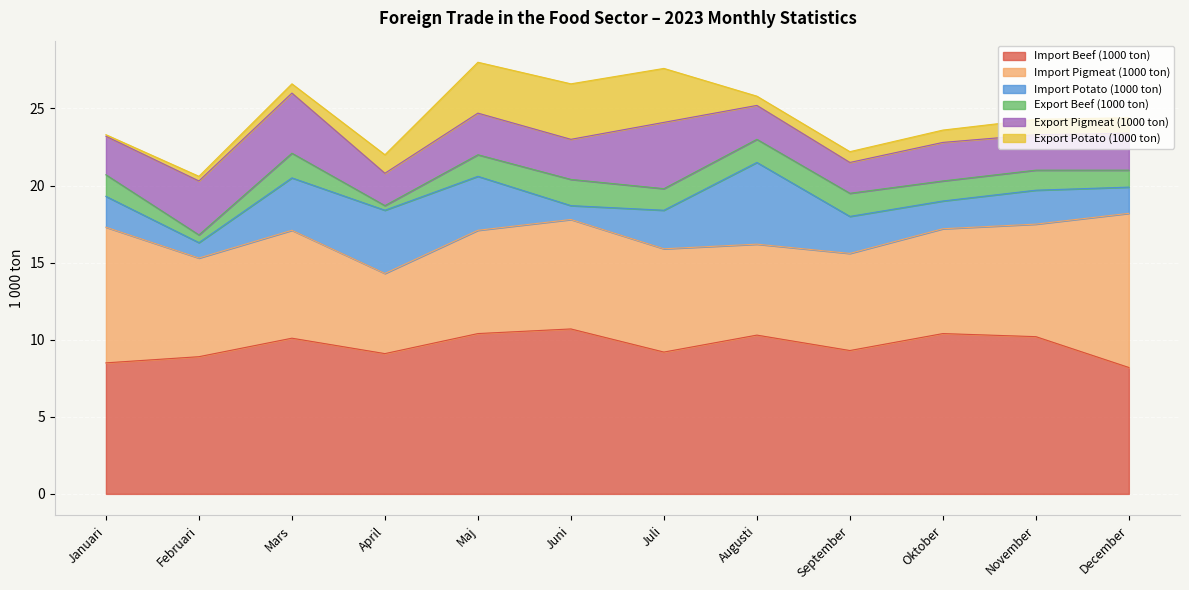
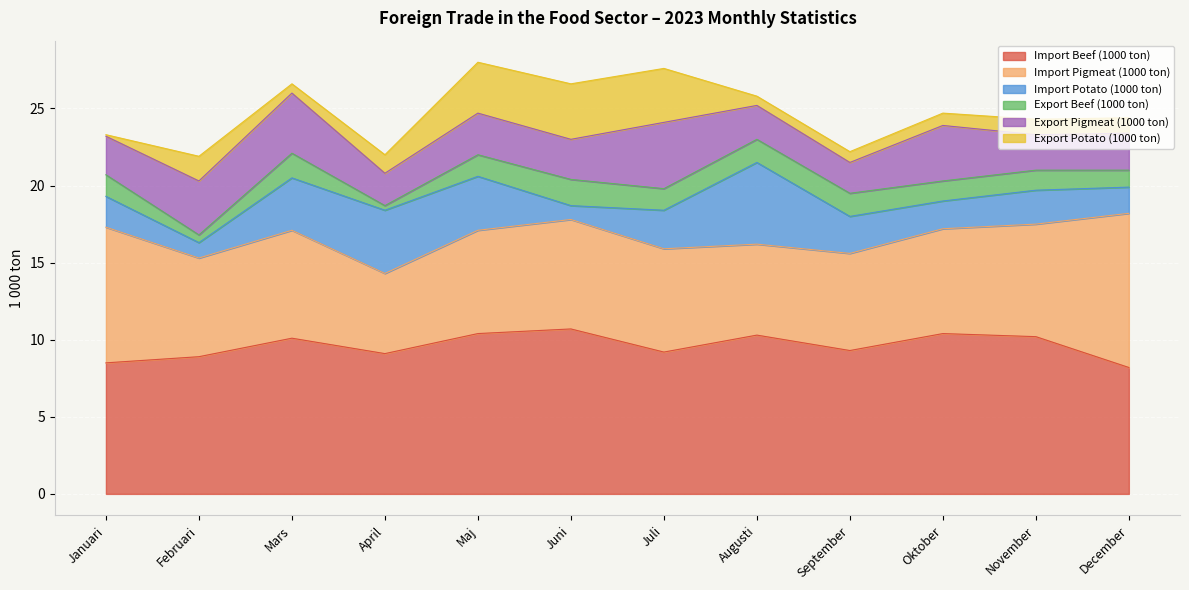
Export Potato (1000 ton), Februari: 0.3 -> 1.6
Export Pigmeat (1000 ton), Oktober: 2.5 -> 3.6
